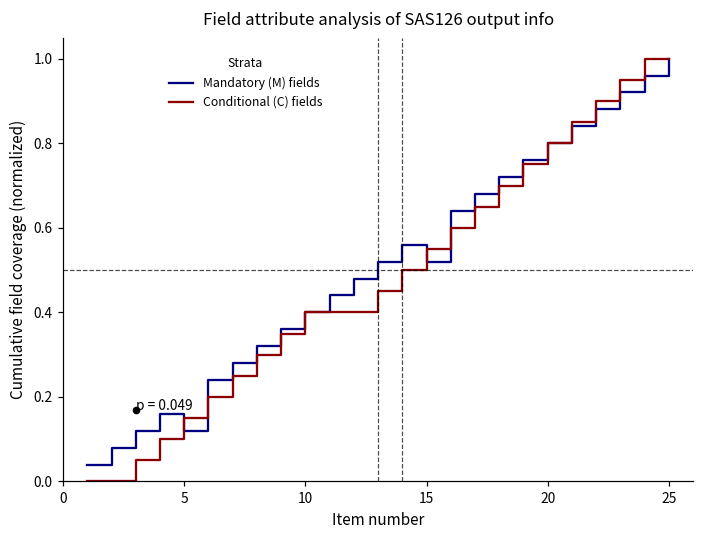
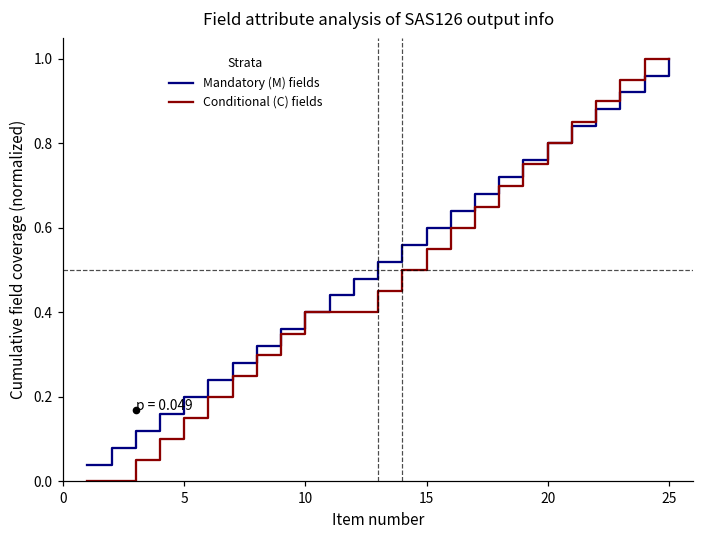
Mandatory (M) fields, 5: 0.12 -> 0.20
Mandatory (M) fields, 15: 0.52 -> 0.60
